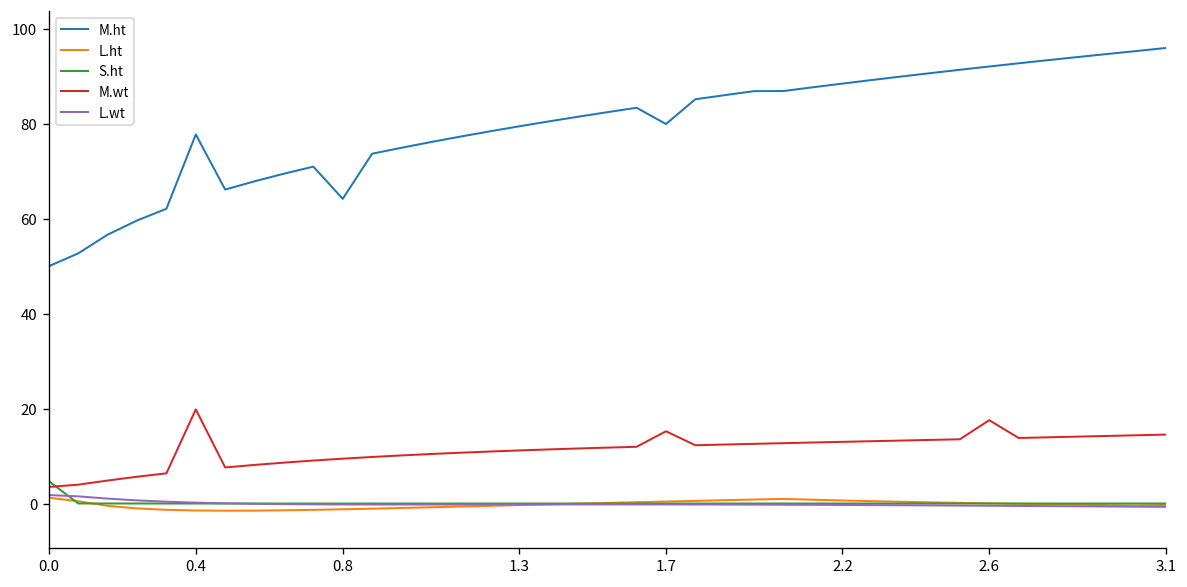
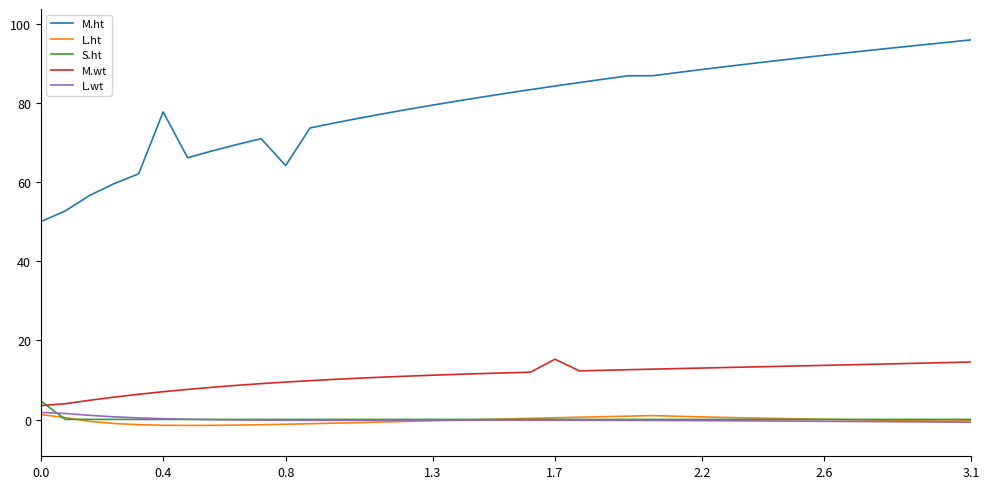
M.wt, 0.4: 20 -> 7
M.ht, 1.7: 80 -> 84
M.wt, 2.6: 18 -> 14
